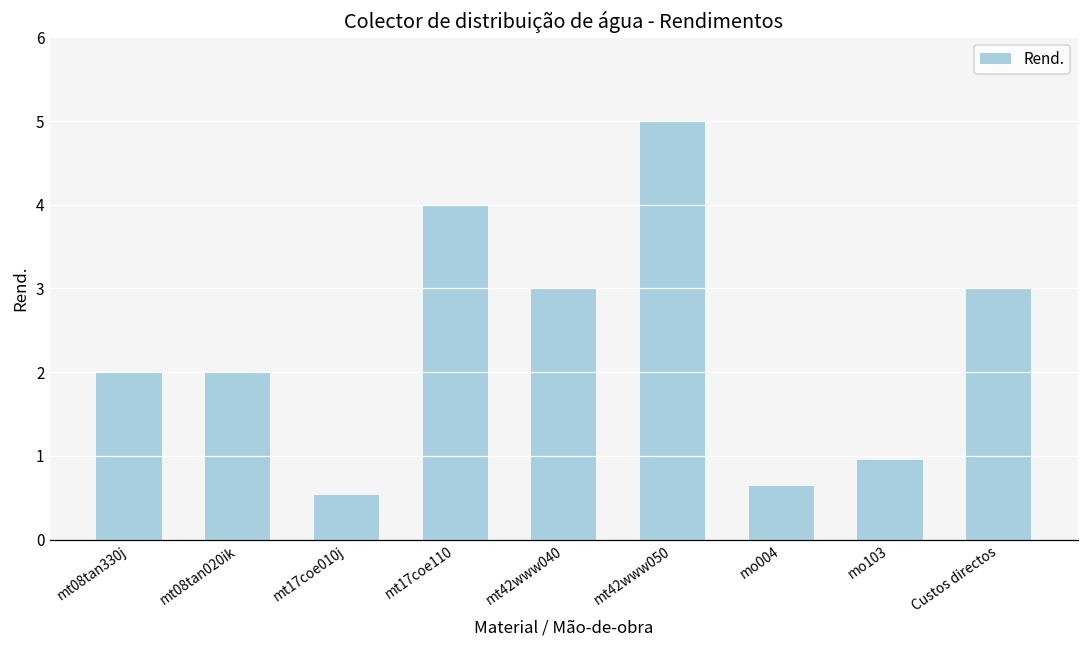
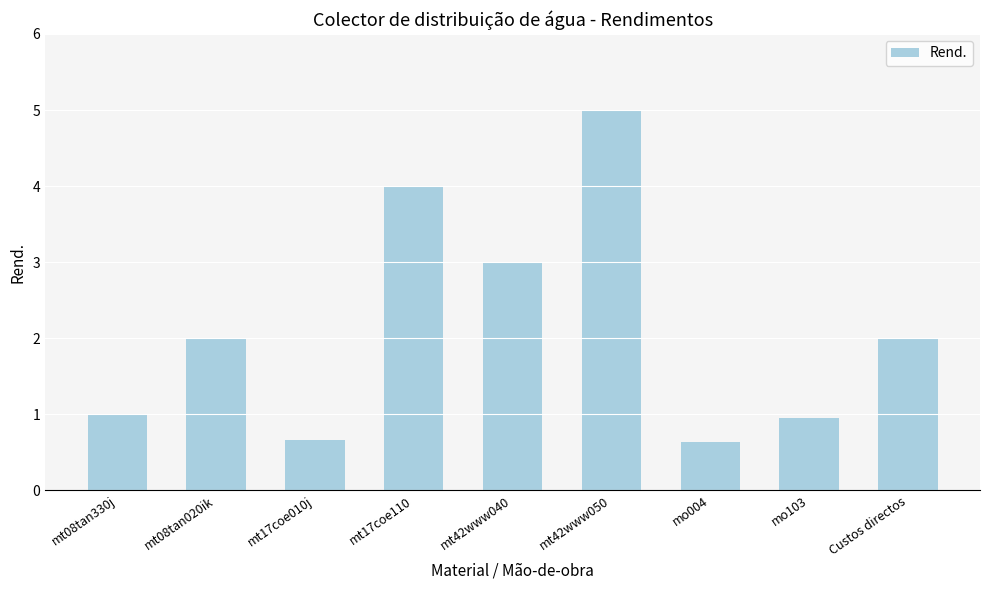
mt08tan330j: 2 -> 1
mt17coe010j: 0.5 -> 0.7
Custos directos: 3 -> 2
